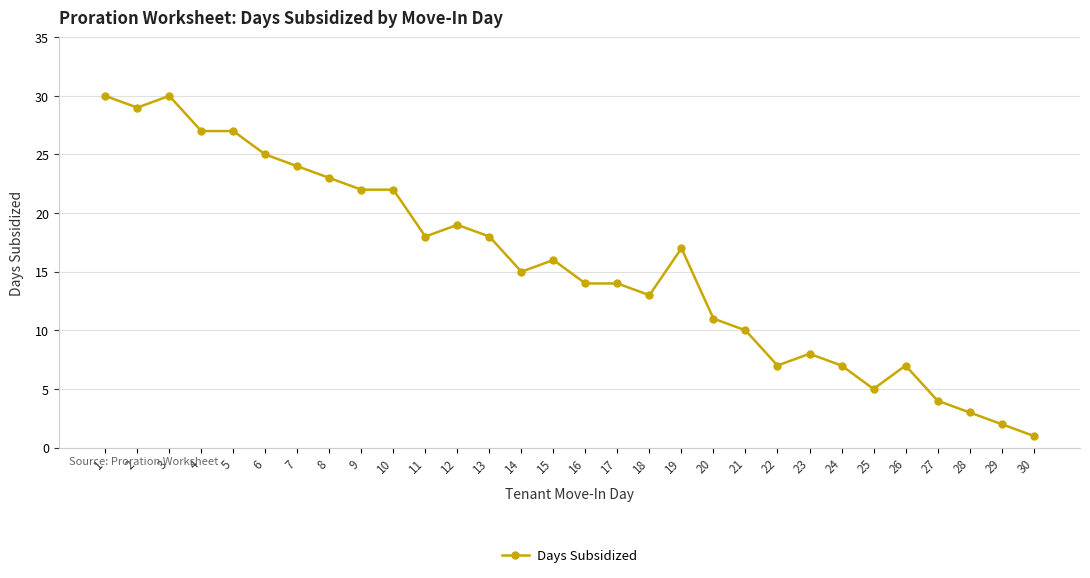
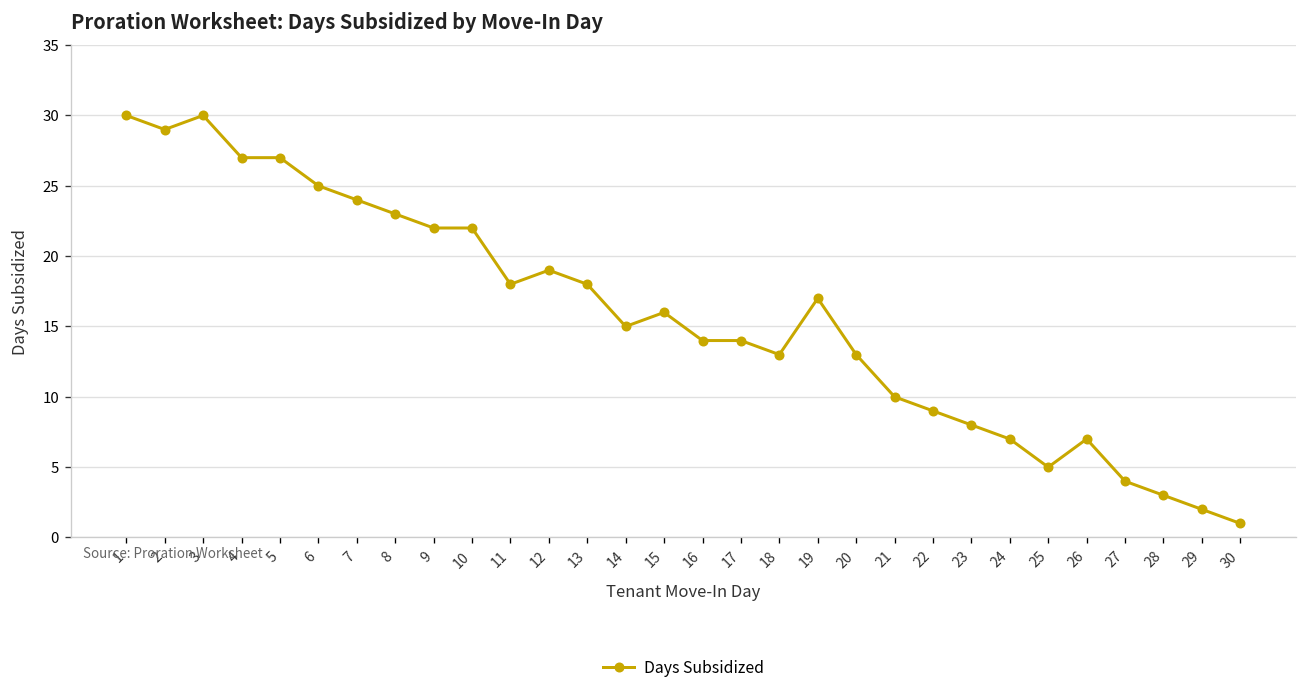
20: 11 -> 13
22: 7 -> 9
